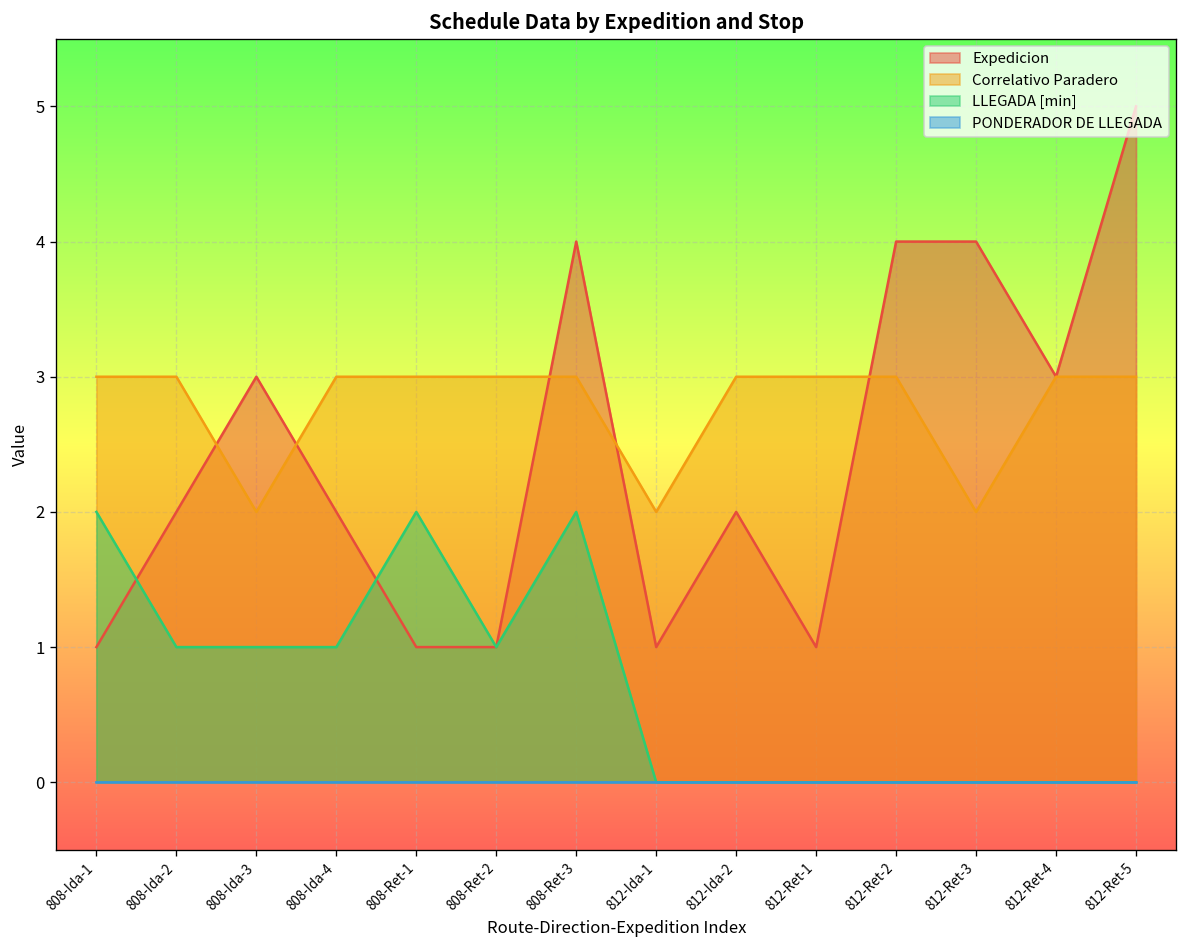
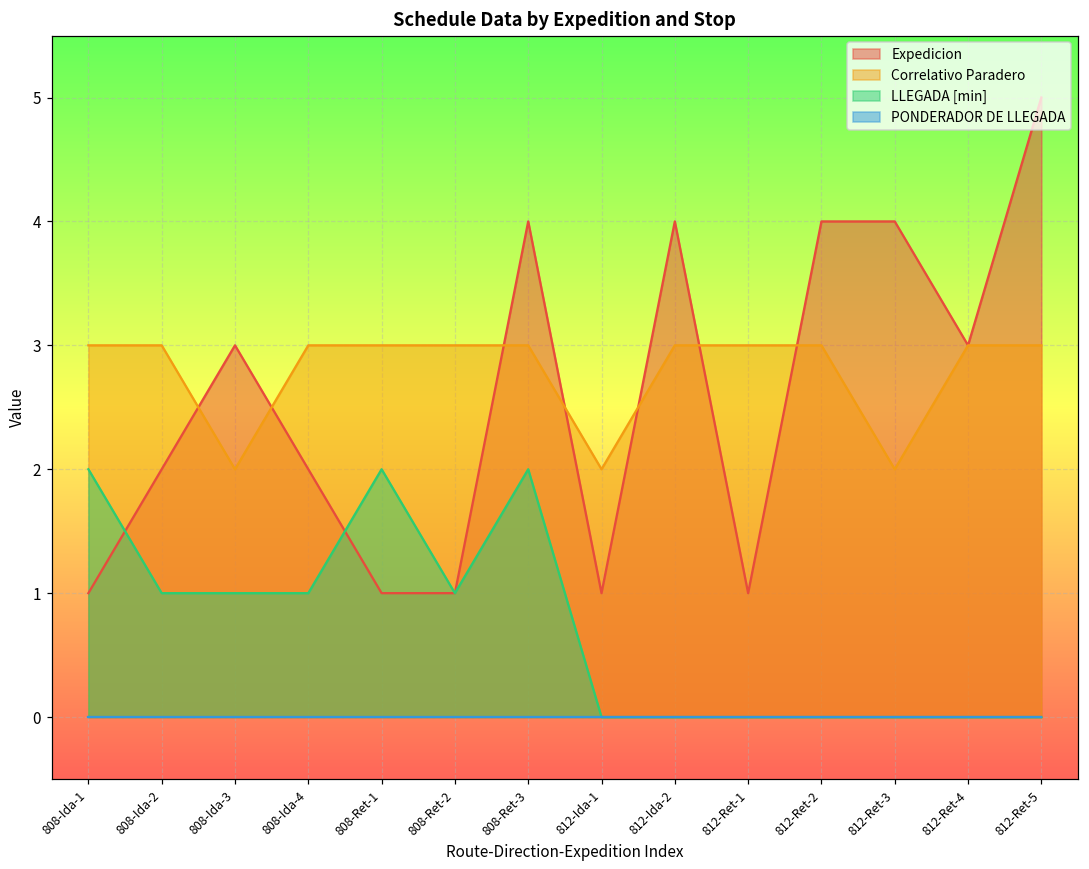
Expedicion, 812-Ida-2: 2 -> 4
